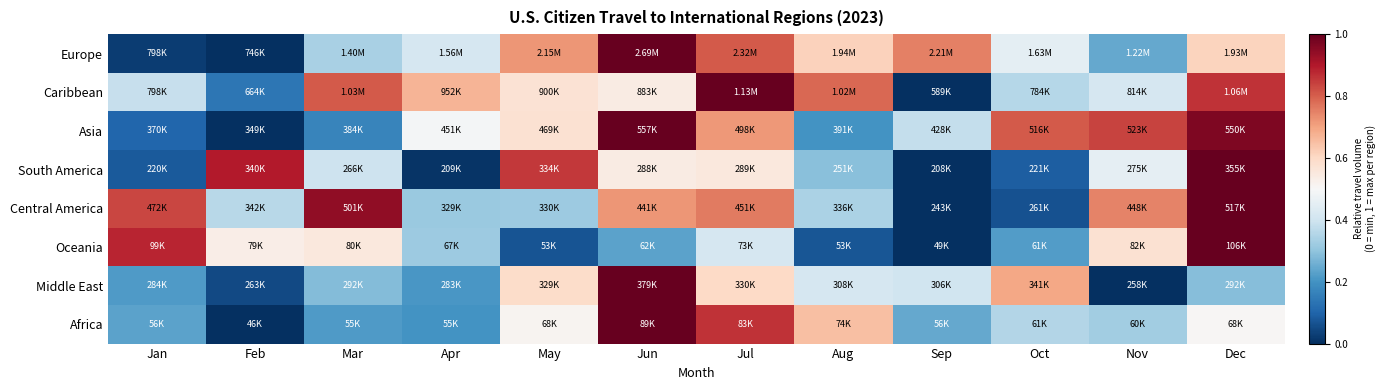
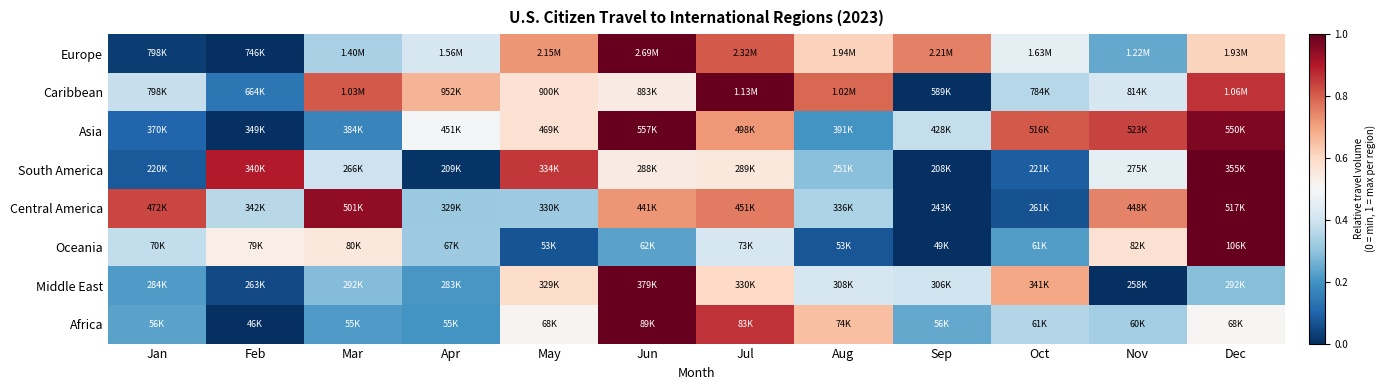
Oceania, Jan: 99K -> 70K
